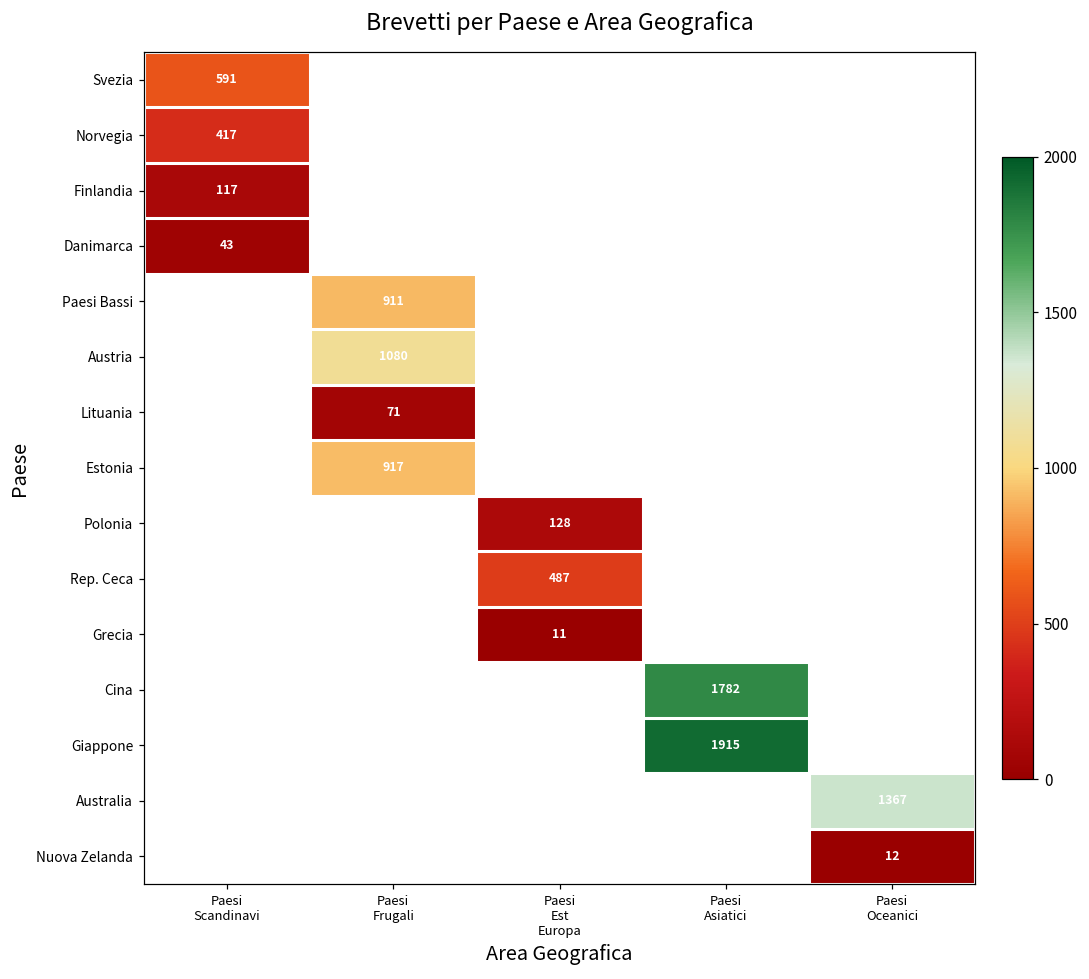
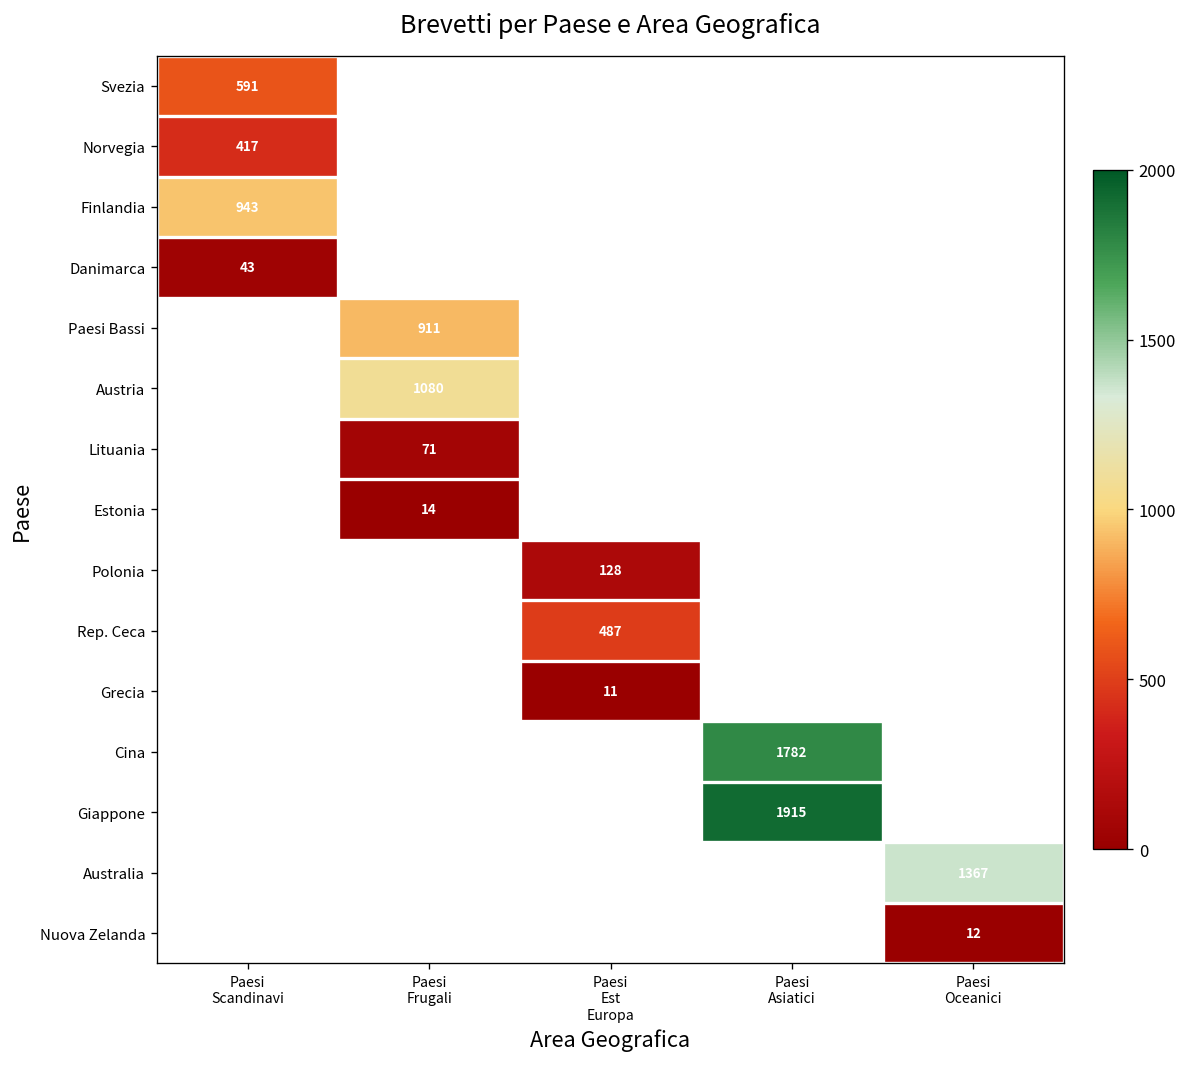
Finlandia, Paesi Scandinavi: 117 -> 943
Estonia, Paesi Frugali: 917 -> 14
